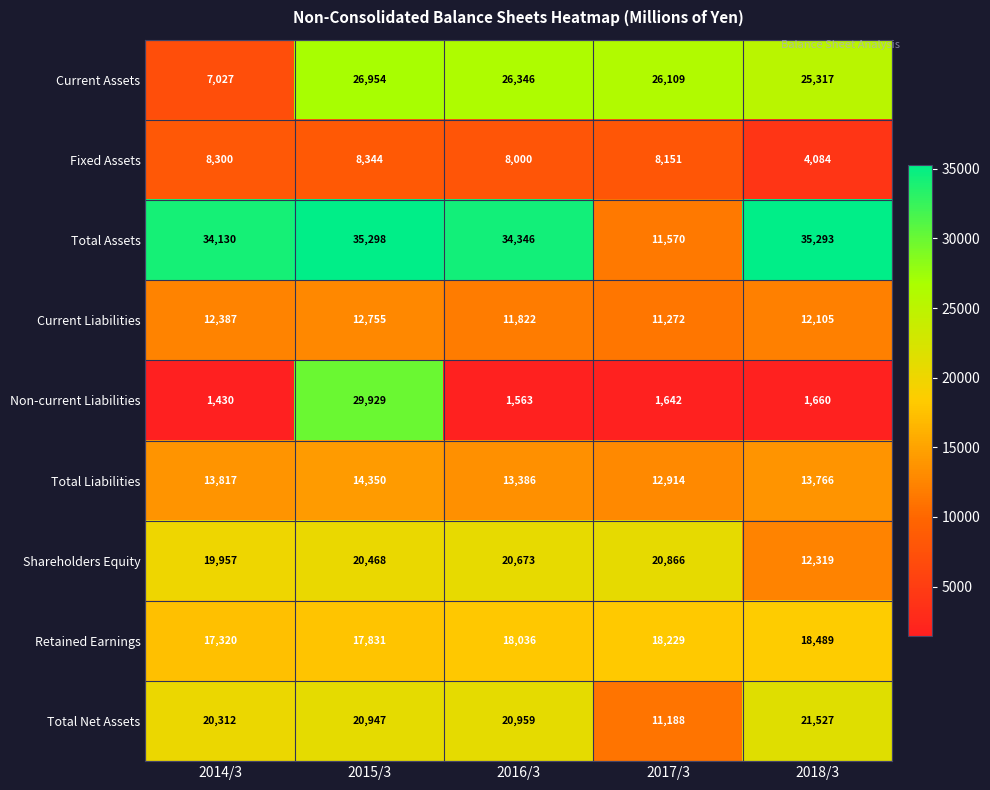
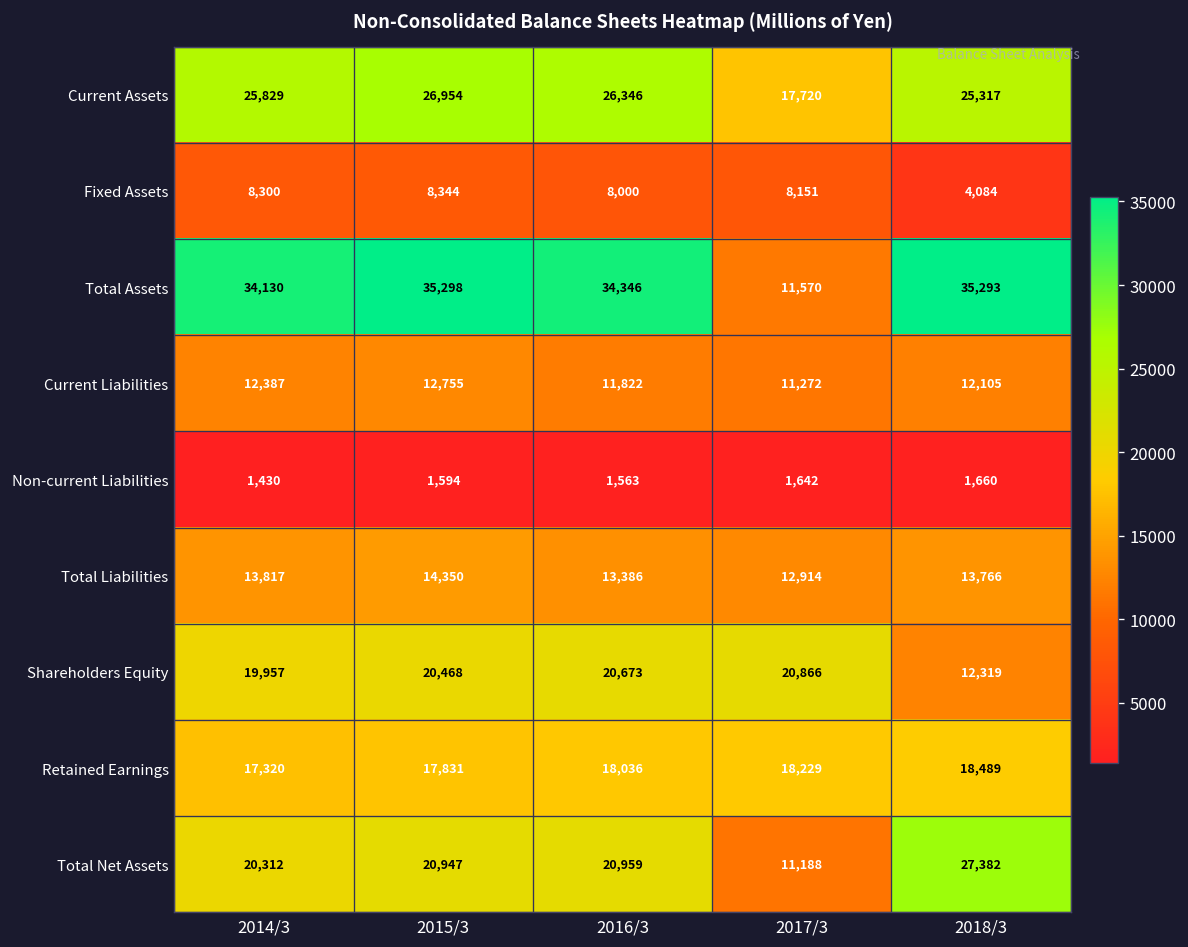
Current Assets, 2014/3: 7,027 -> 25,829
Current Assets, 2017/3: 26,109 -> 17,720
Non-current Liabilities, 2015/3: 29,929 -> 1,594
Total Net Assets, 2018/3: 21,527 -> 27,382
